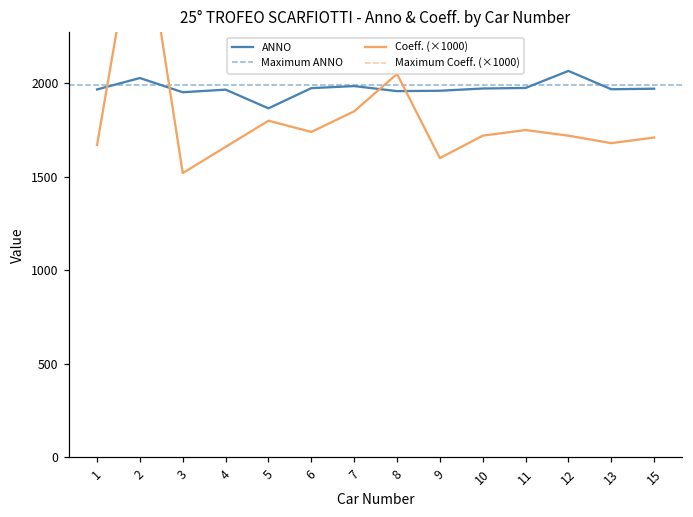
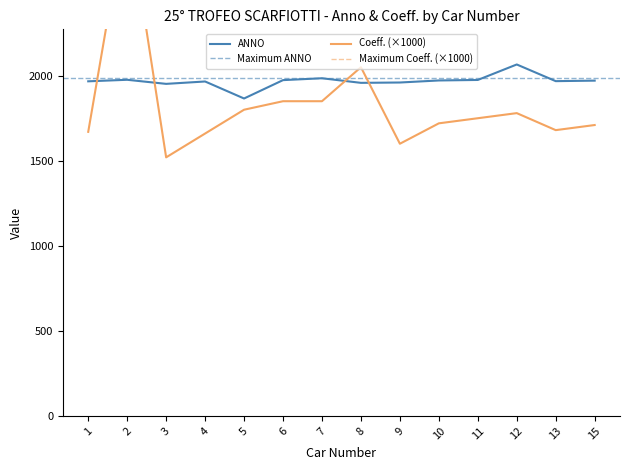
ANNO, 2: 2030 -> 1980
Coeff. (×1000), 6: 1740 -> 1850
Coeff. (×1000), 12: 1720 -> 1780
